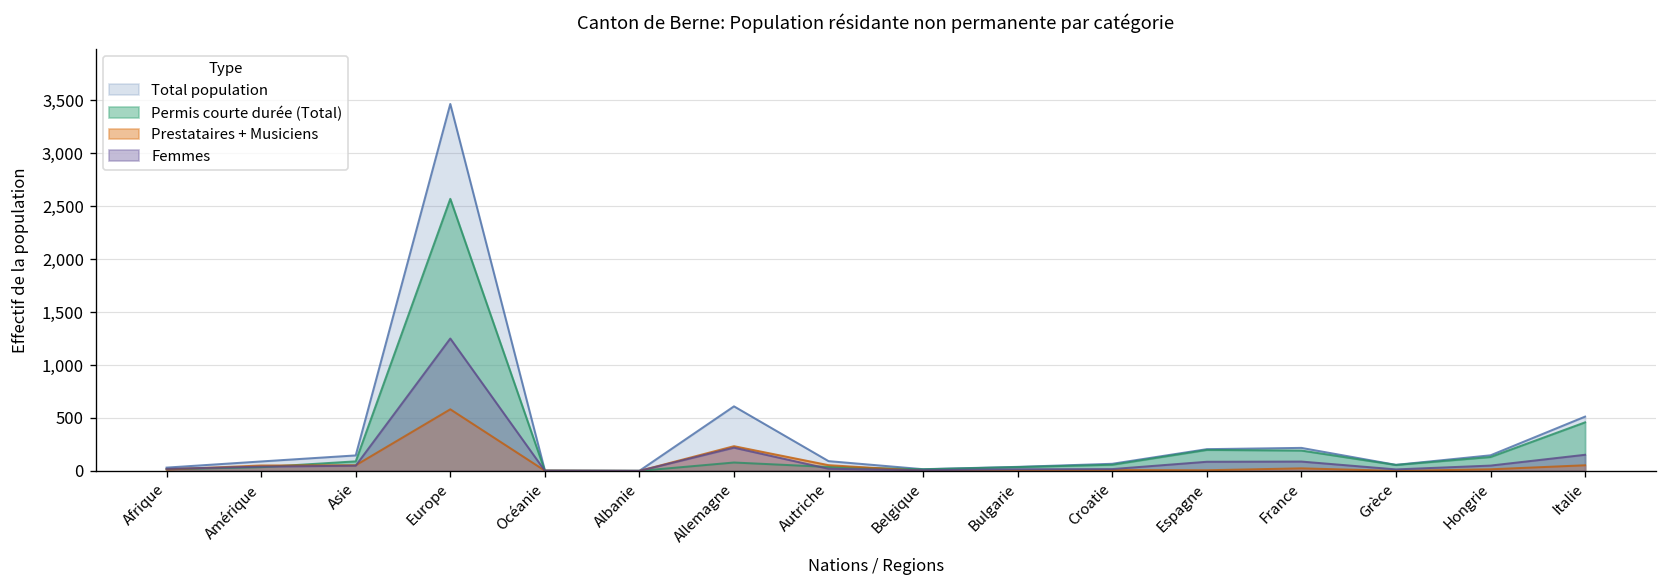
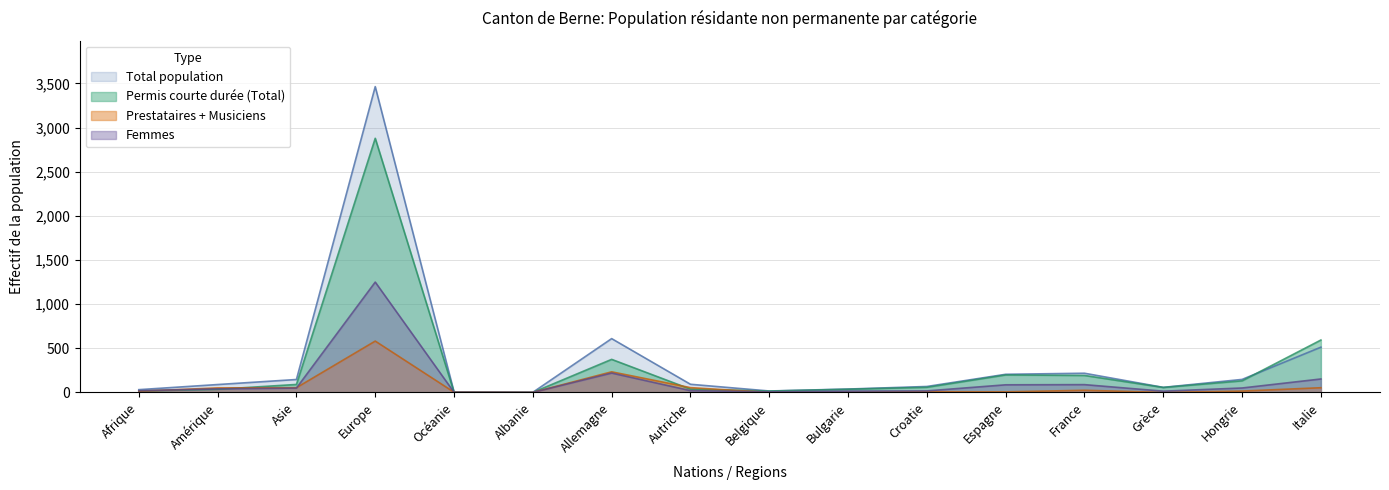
Permis courte durée (Total), Europe: 2,600 -> 2,900
Permis courte durée (Total), Allemagne: 100 -> 400
Permis courte durée (Total), Italie: 500 -> 600
